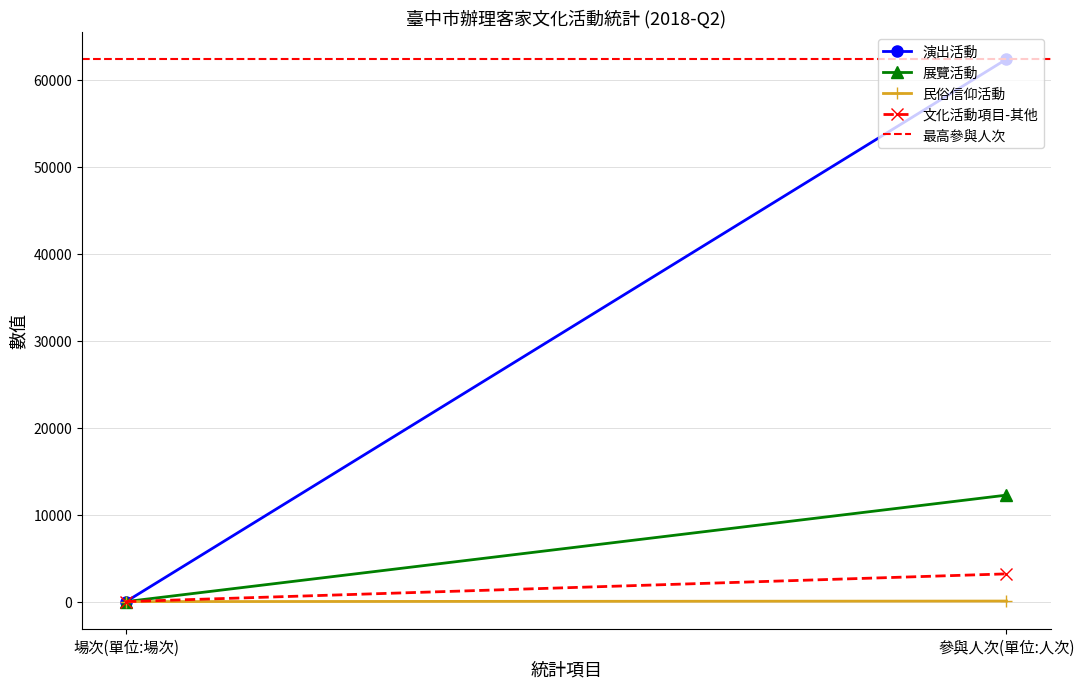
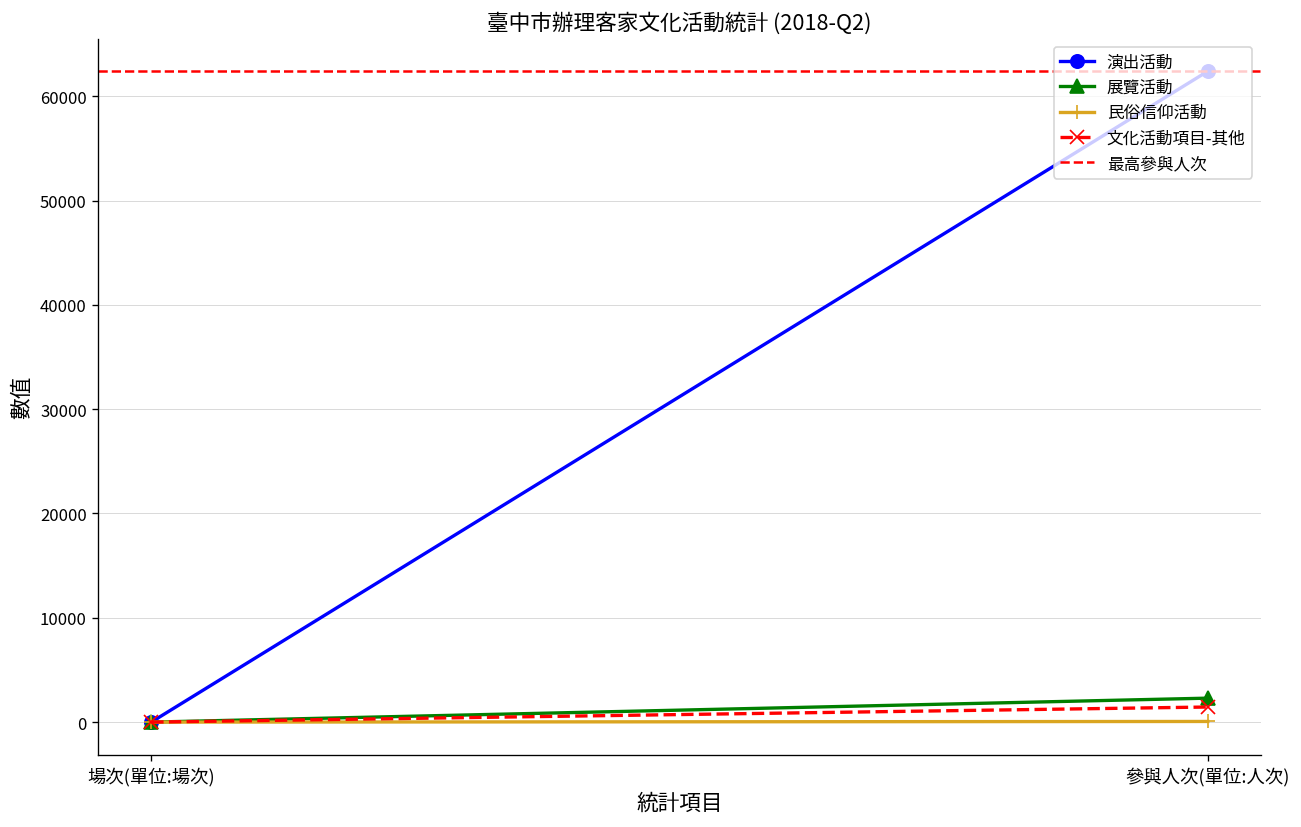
展覽活動, 參與人次(單位:人次): 12000 -> 2000
文化活動項目-其他, 參與人次(單位:人次): 3000 -> 1000
